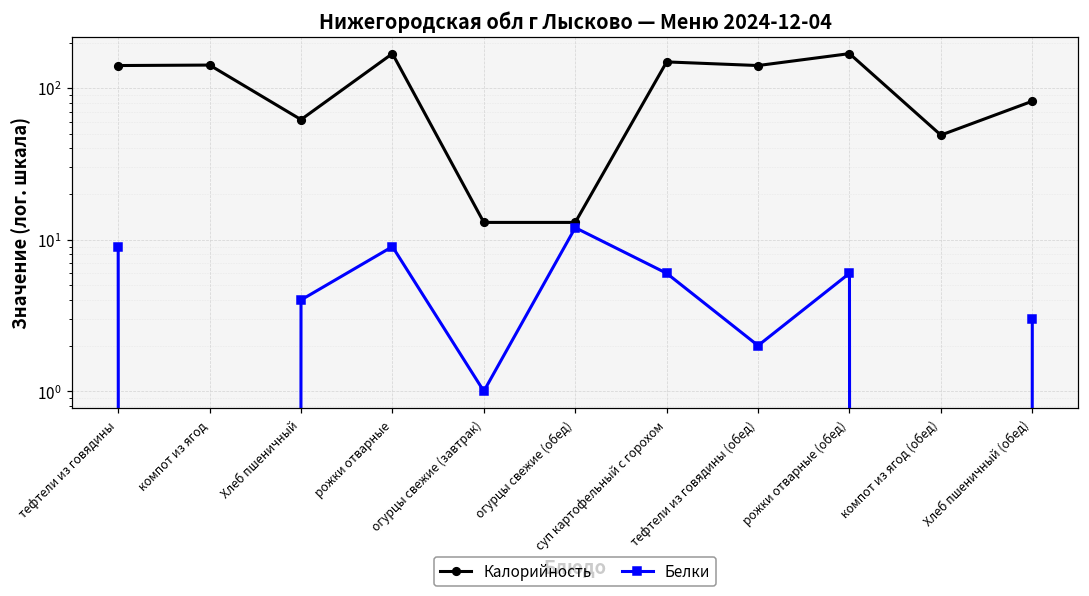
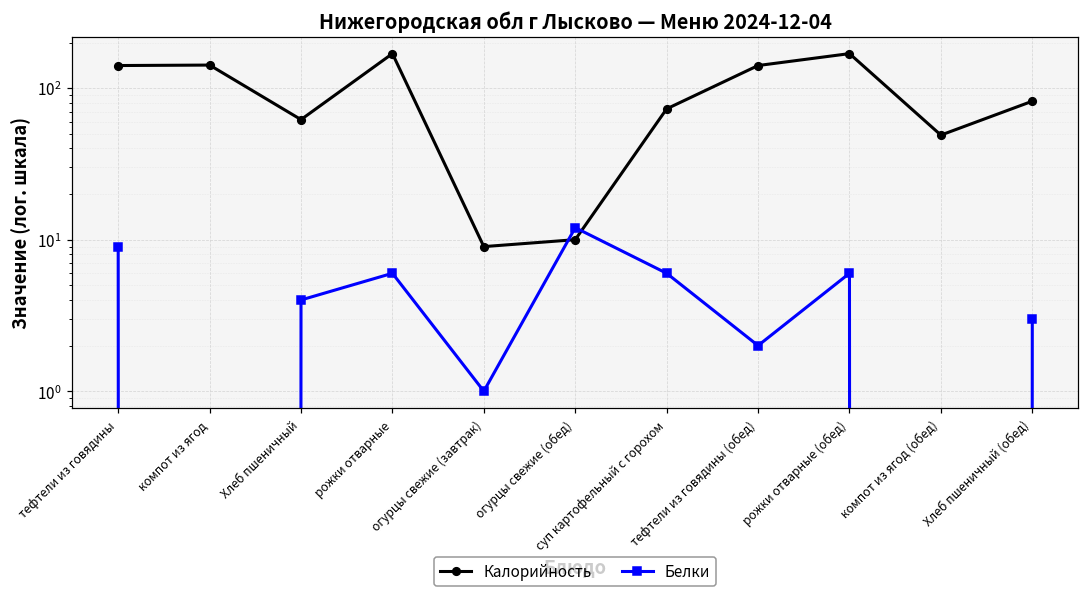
Белки, рожки отварные: 9 -> 6
Калорийность, огурцы свежие (завтрак): 13 -> 9
Калорийность, огурцы свежие (обед): 13 -> 10
Калорийность, суп картофельный с горохом: 150 -> 70
